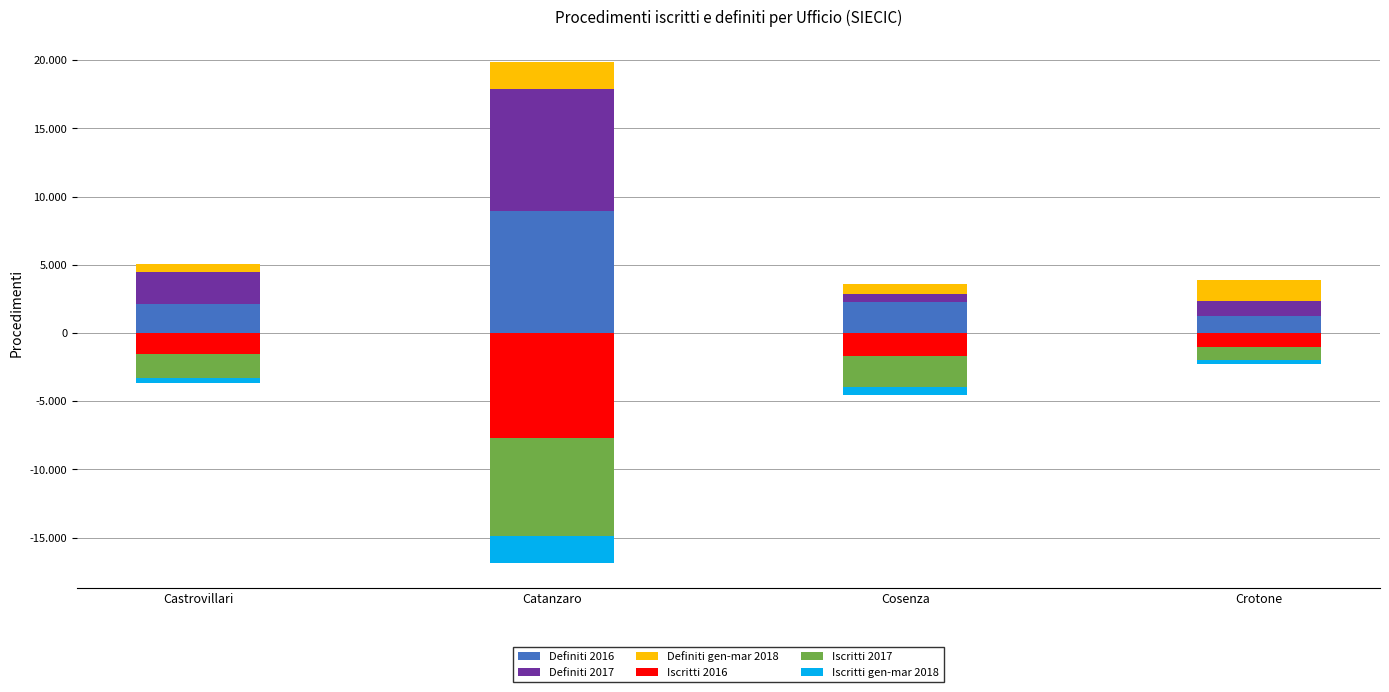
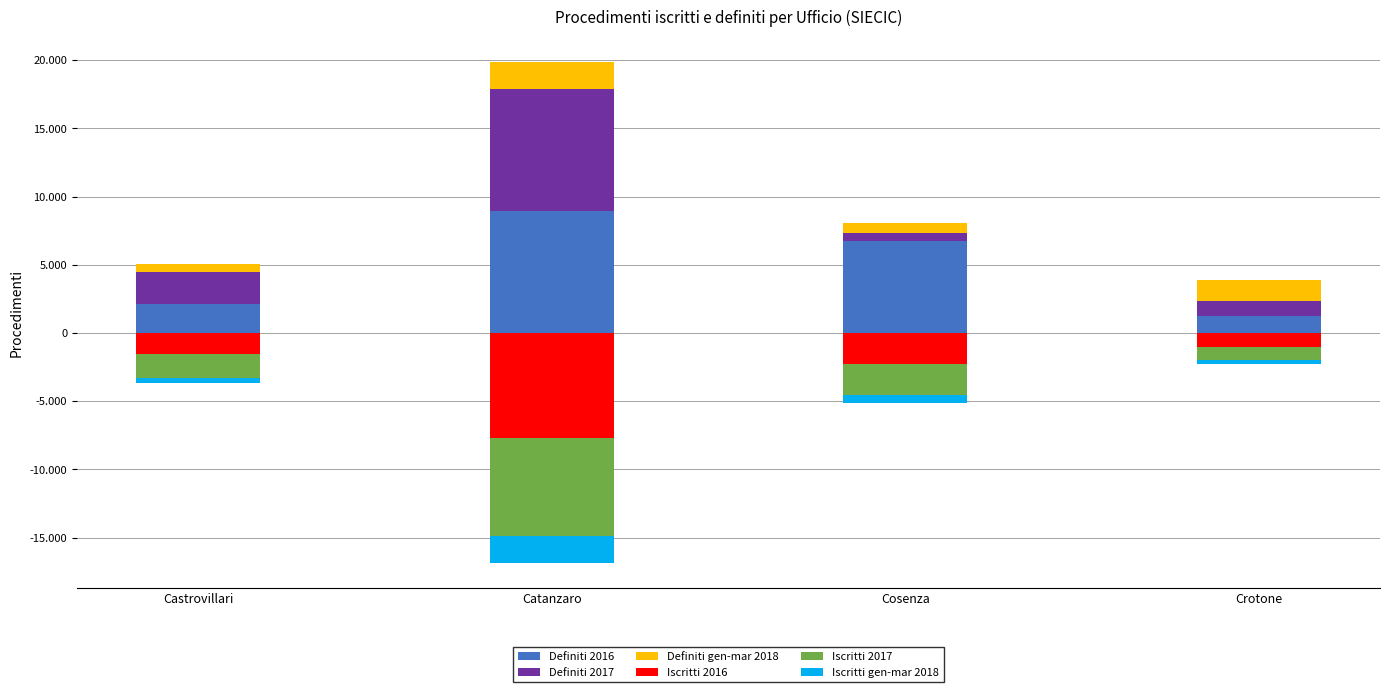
Definiti 2016, Cosenza: 2.3 -> 6.7
Iscritti 2016, Cosenza: -1.7 -> -2.3
